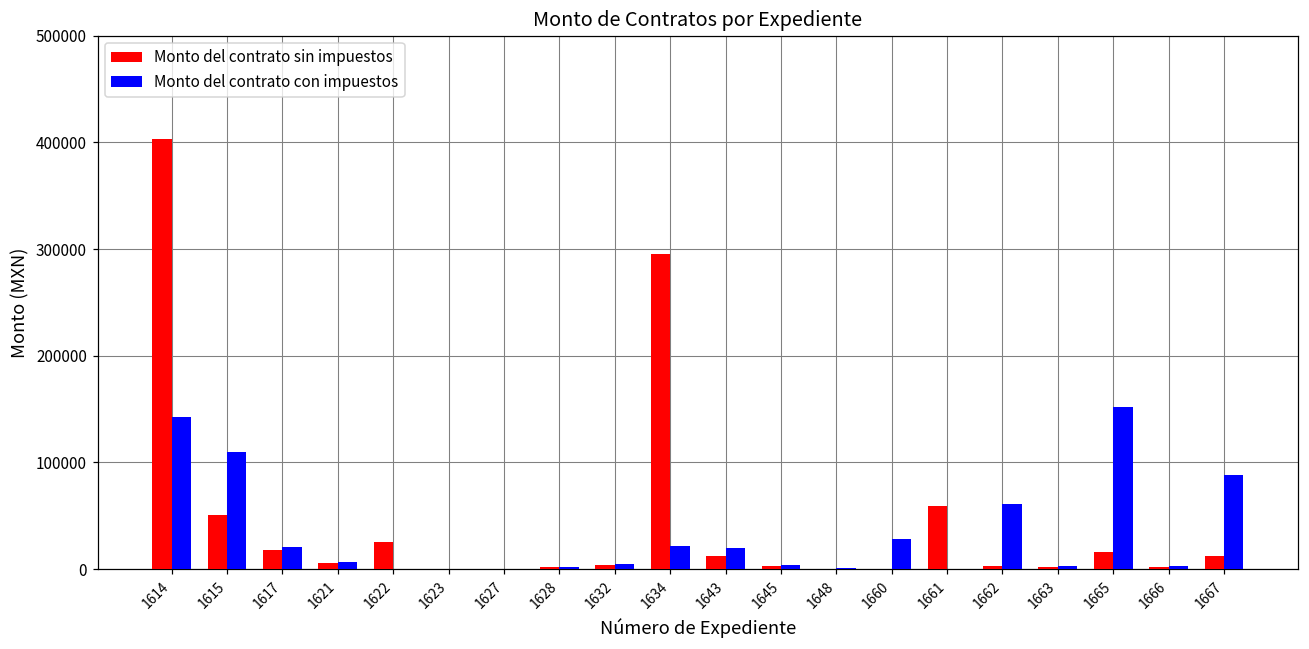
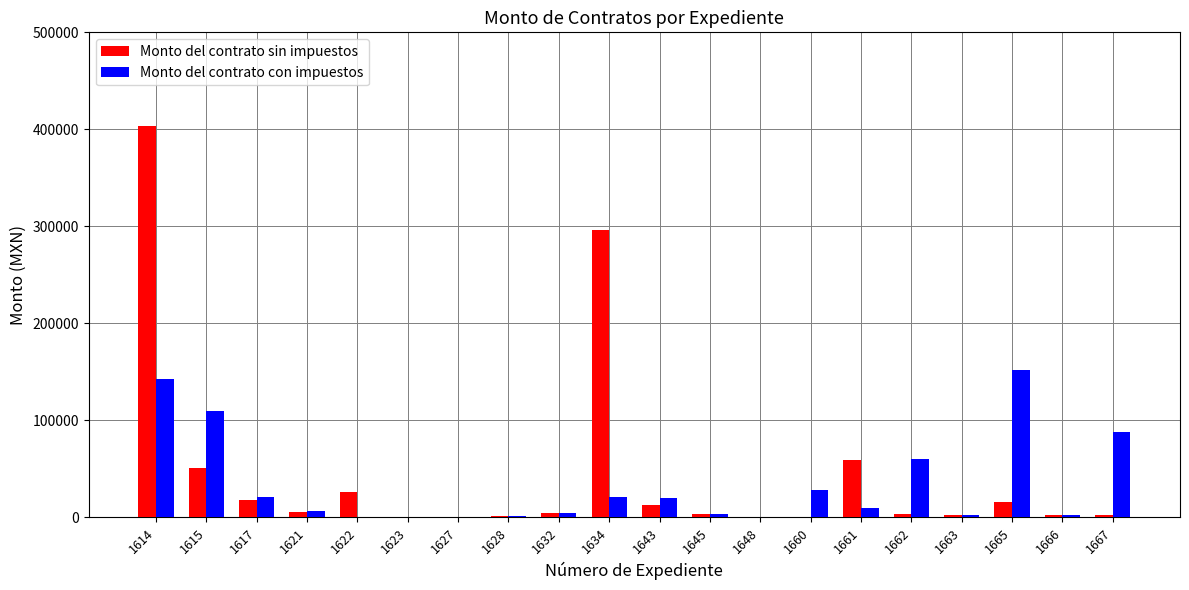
Monto del contrato con impuestos, 1661: 0 -> 10000
Monto del contrato sin impuestos, 1667: 10000 -> 0
